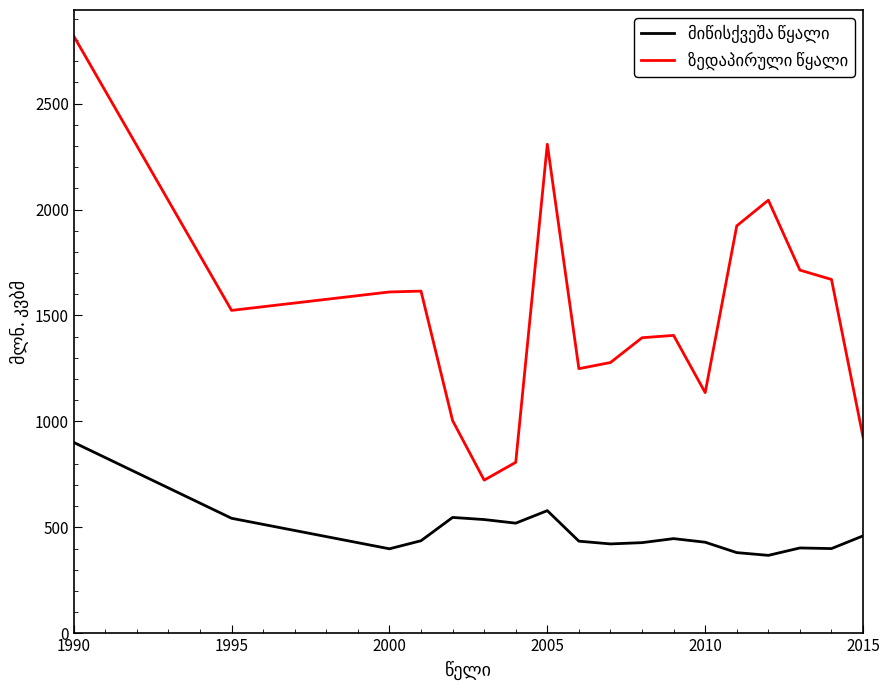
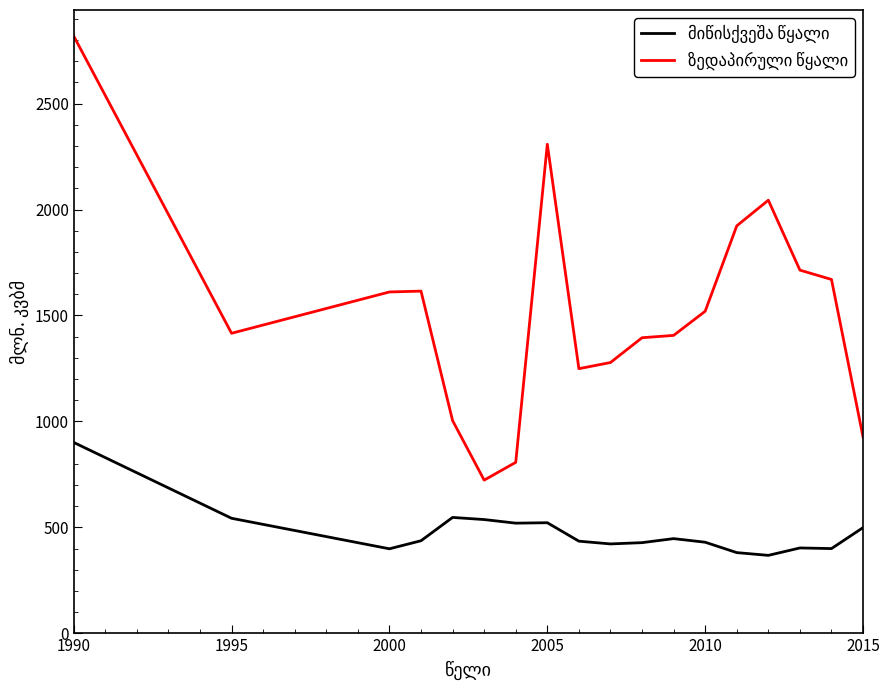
ზედაპირული წყალი, 1995: 1520 -> 1420
მიწისქვეშა წყალი, 2005: 580 -> 520
ზედაპირული წყალი, 2010: 1140 -> 1520
მიწისქვეშა წყალი, 2015: 460 -> 500
